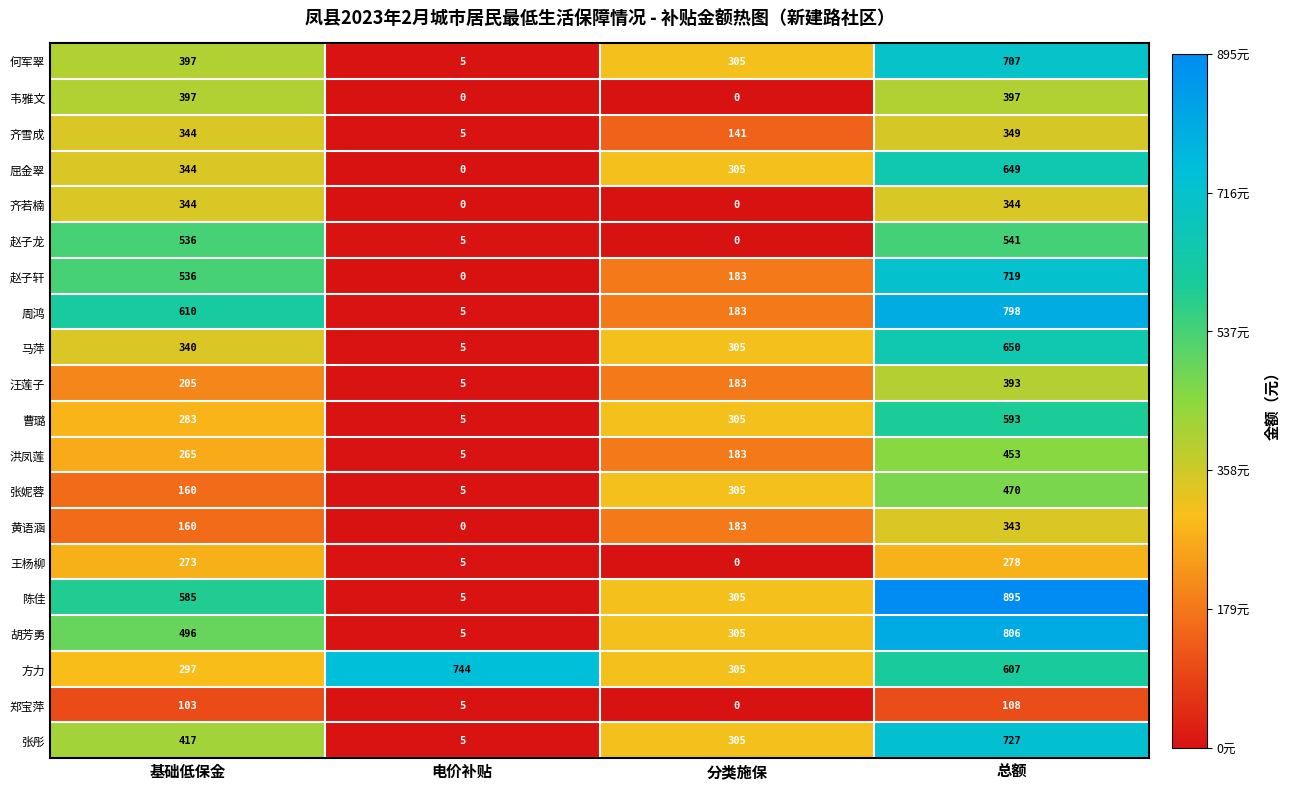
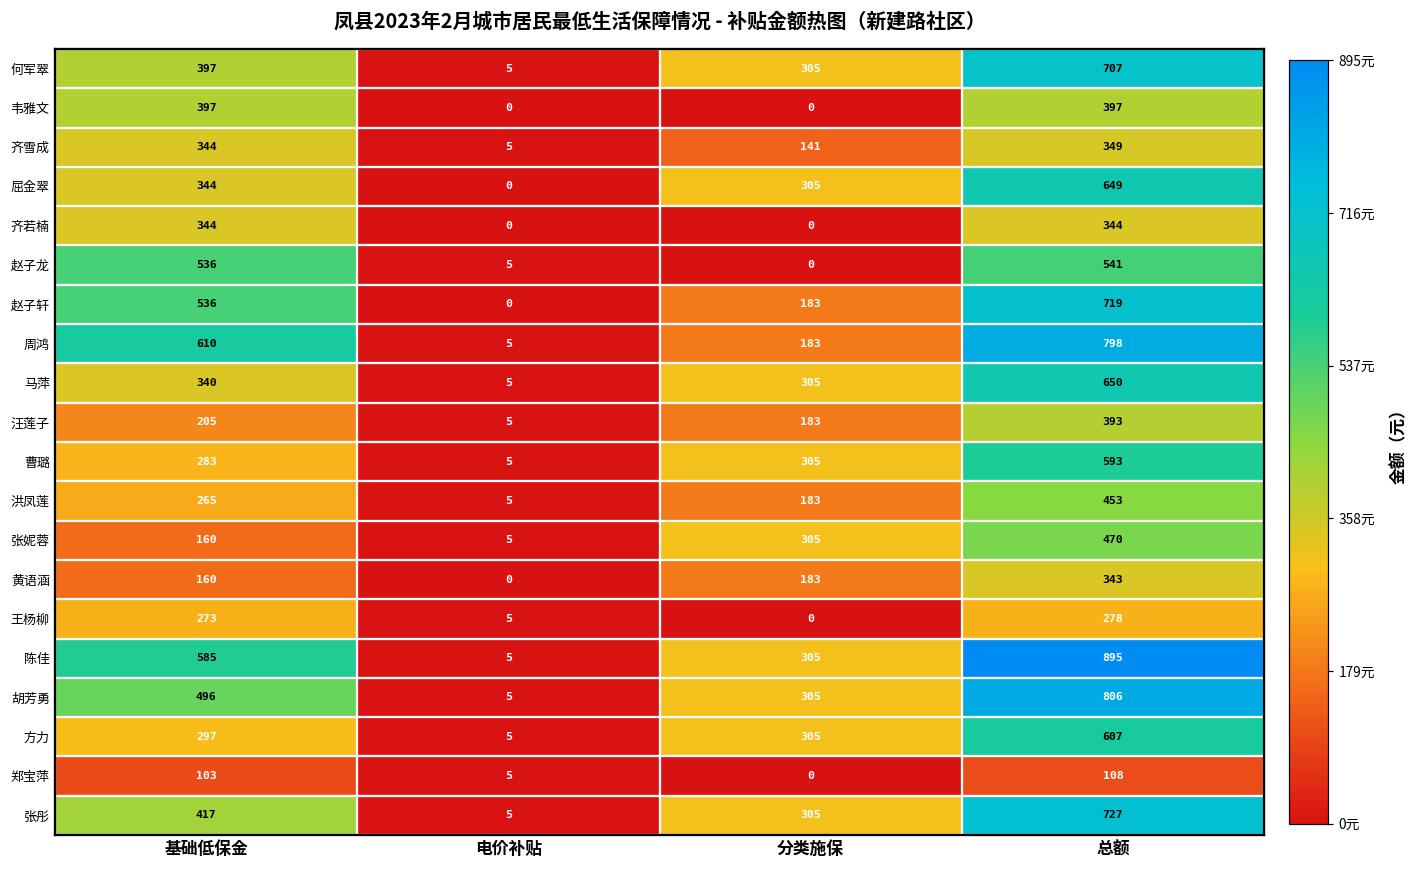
方力, 电价补贴: 744 -> 5
